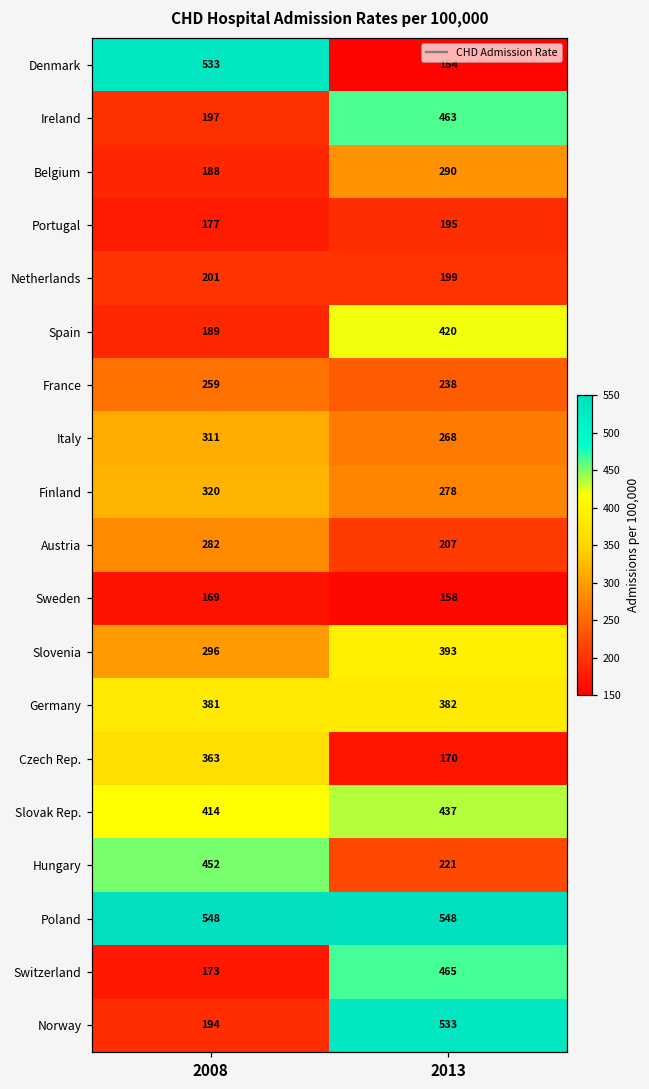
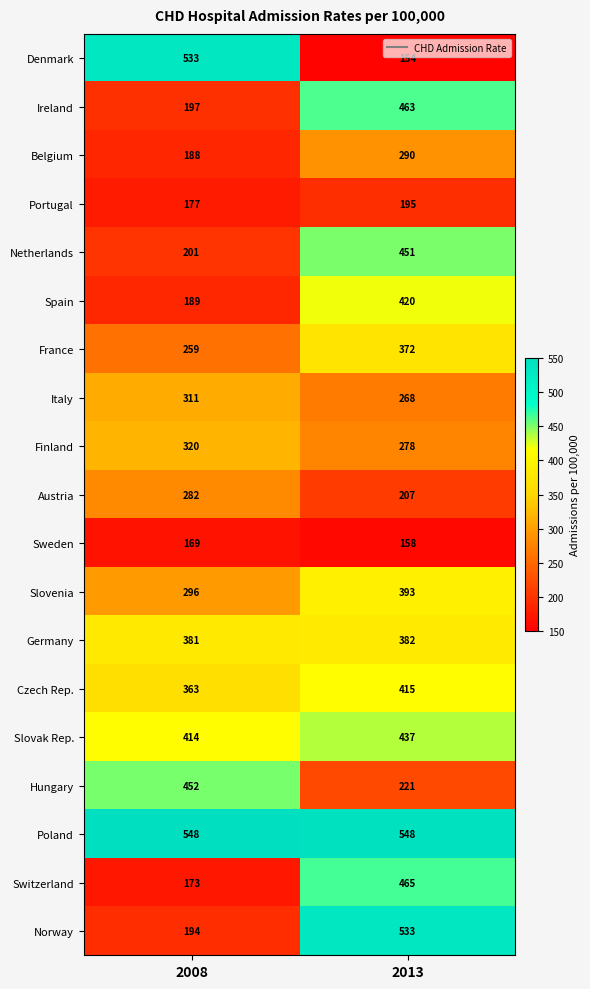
Netherlands, 2013: 199 -> 451
France, 2013: 238 -> 372
Czech Rep., 2013: 170 -> 415
